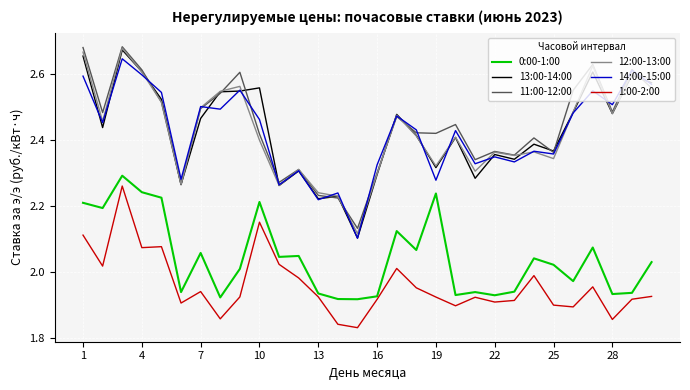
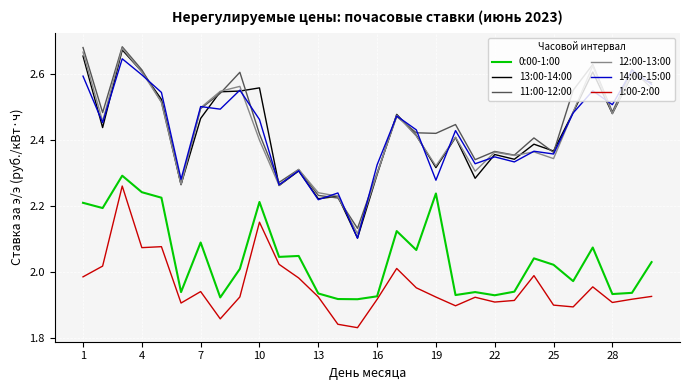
1:00-2:00, 1: 2.11 -> 1.98
0:00-1:00, 7: 2.06 -> 2.09
1:00-2:00, 28: 1.86 -> 1.91
